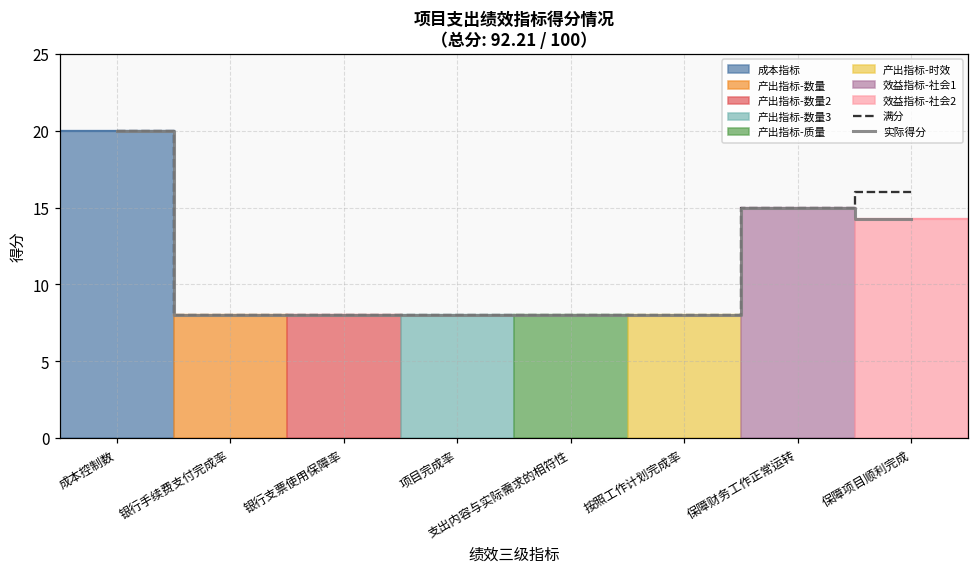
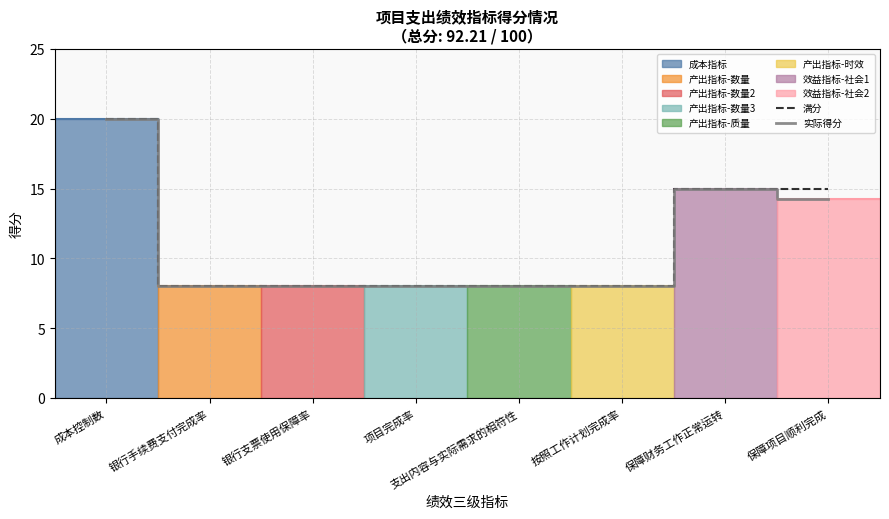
满分, 保障项目顺利完成: 16 -> 15
